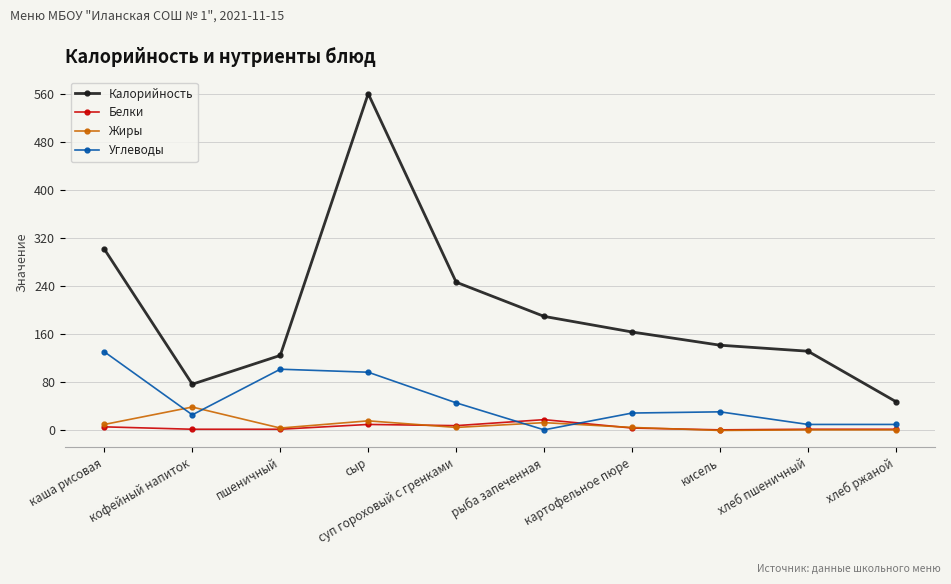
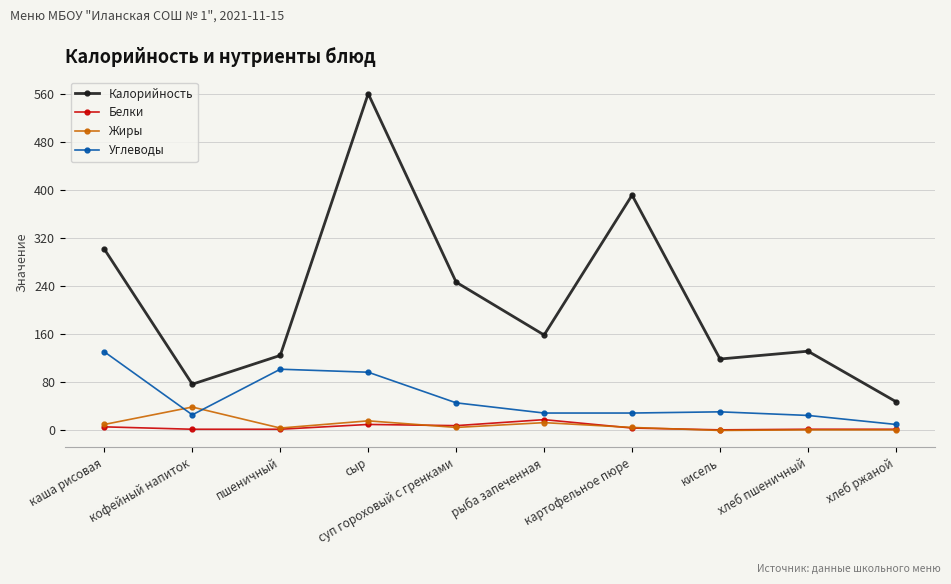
Калорийность, рыба запеченная: 190 -> 160
Углеводы, рыба запеченная: 0 -> 30
Калорийность, картофельное пюре: 160 -> 390
Калорийность, кисель: 140 -> 120
Углеводы, хлеб пшеничный: 10 -> 30
